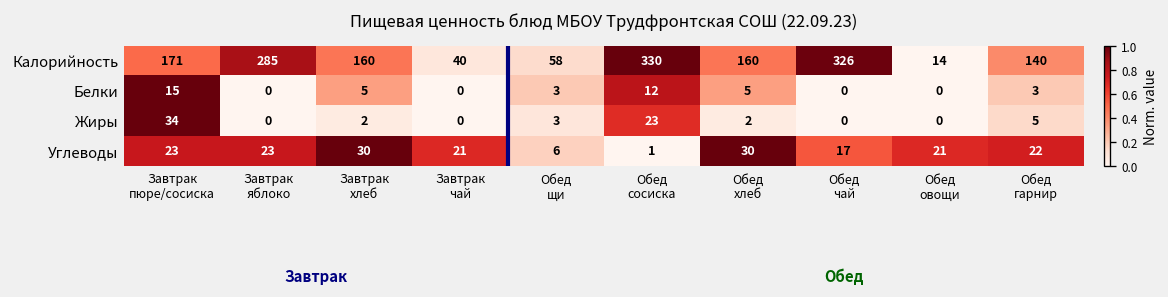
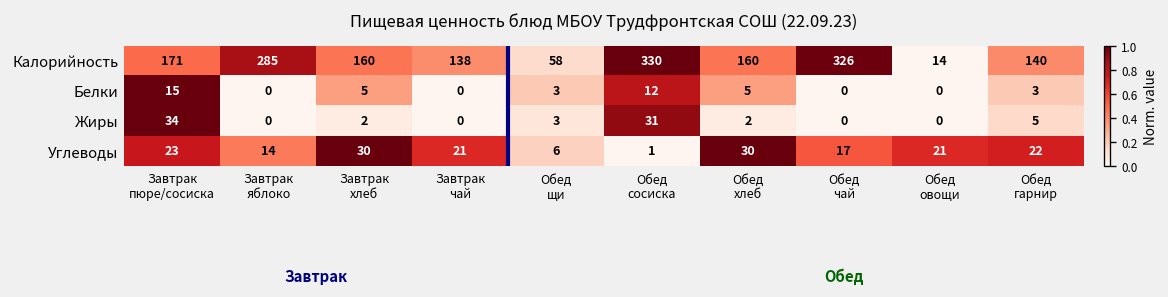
Калорийность, Завтрак чай: 40 -> 138
Жиры, Обед сосиска: 23 -> 31
Углеводы, Завтрак яблоко: 23 -> 14
